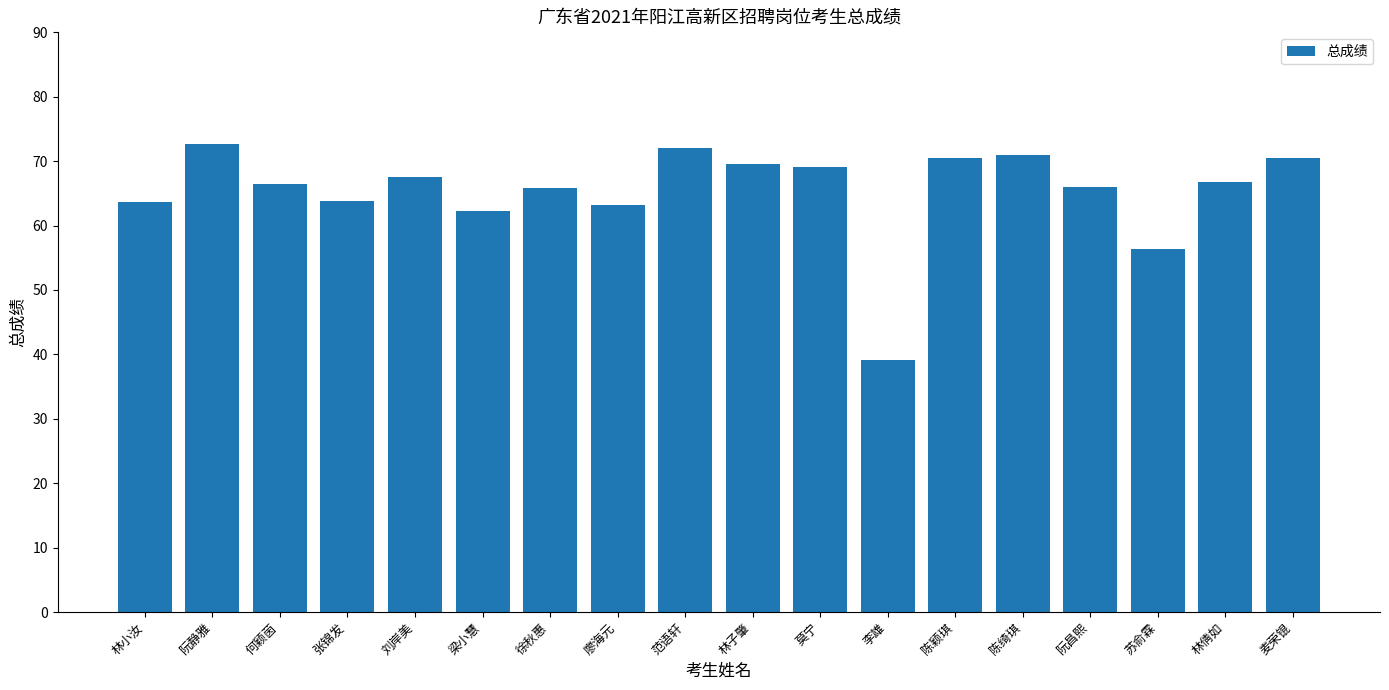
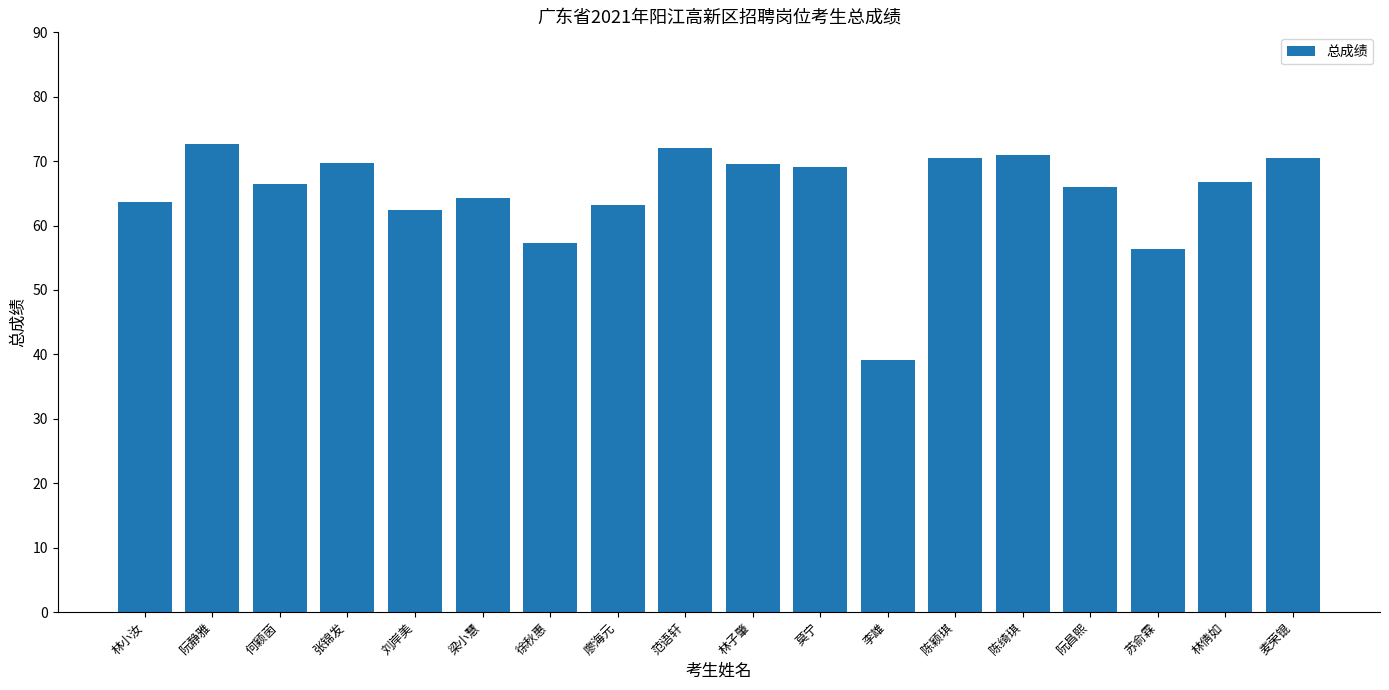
张锦发: 64 -> 70
刘岸美: 67 -> 62
梁小慧: 62 -> 64
徐秋惠: 66 -> 57
